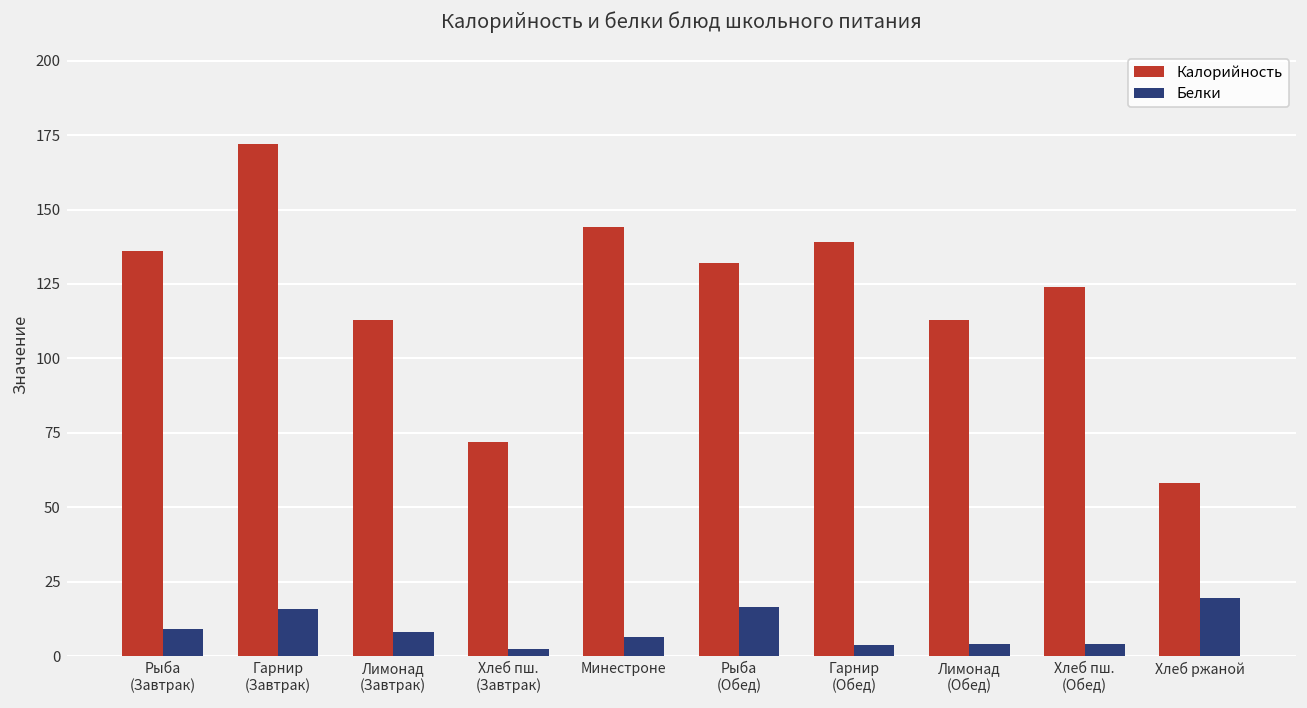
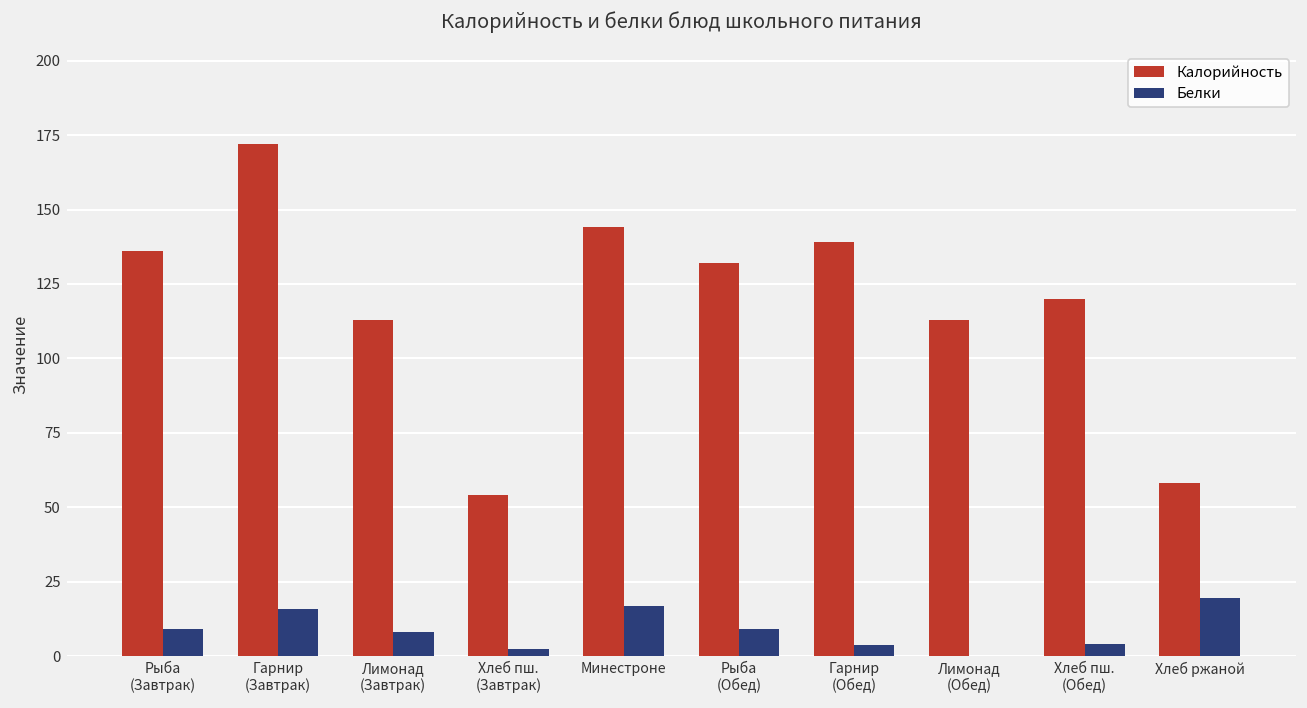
Калорийность, Хлеб пш. (Завтрак): 72 -> 54
Белки, Минестроне: 6 -> 17
Белки, Рыба (Обед): 16 -> 9
Белки, Лимонад (Обед): 4 -> 0
Калорийность, Хлеб пш. (Обед): 124 -> 120
